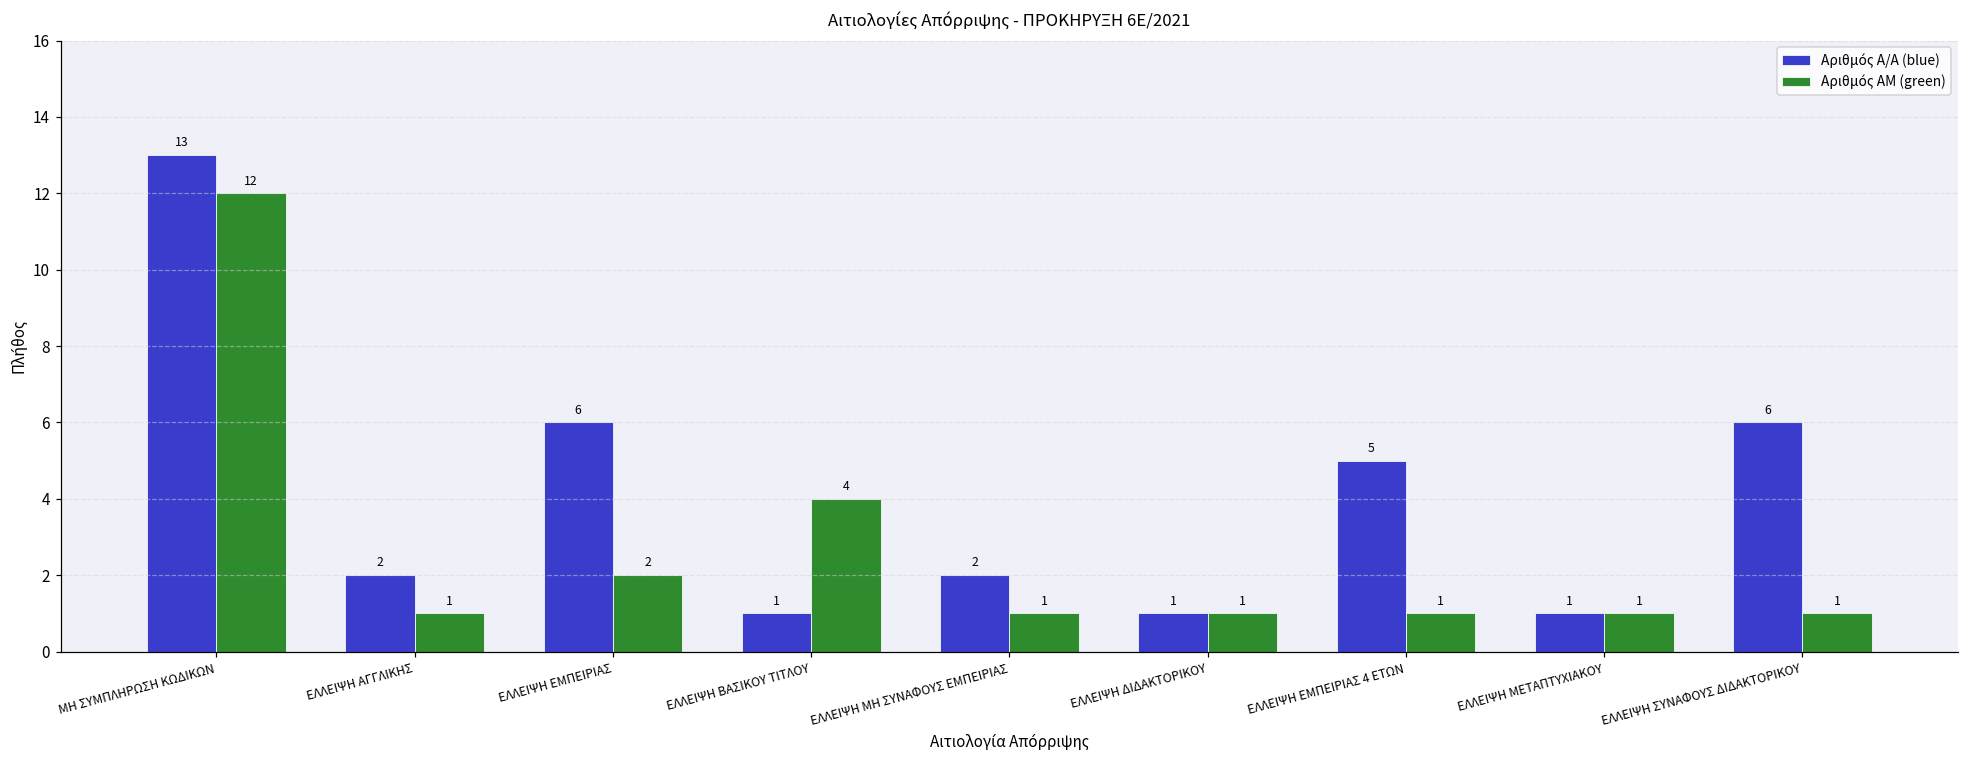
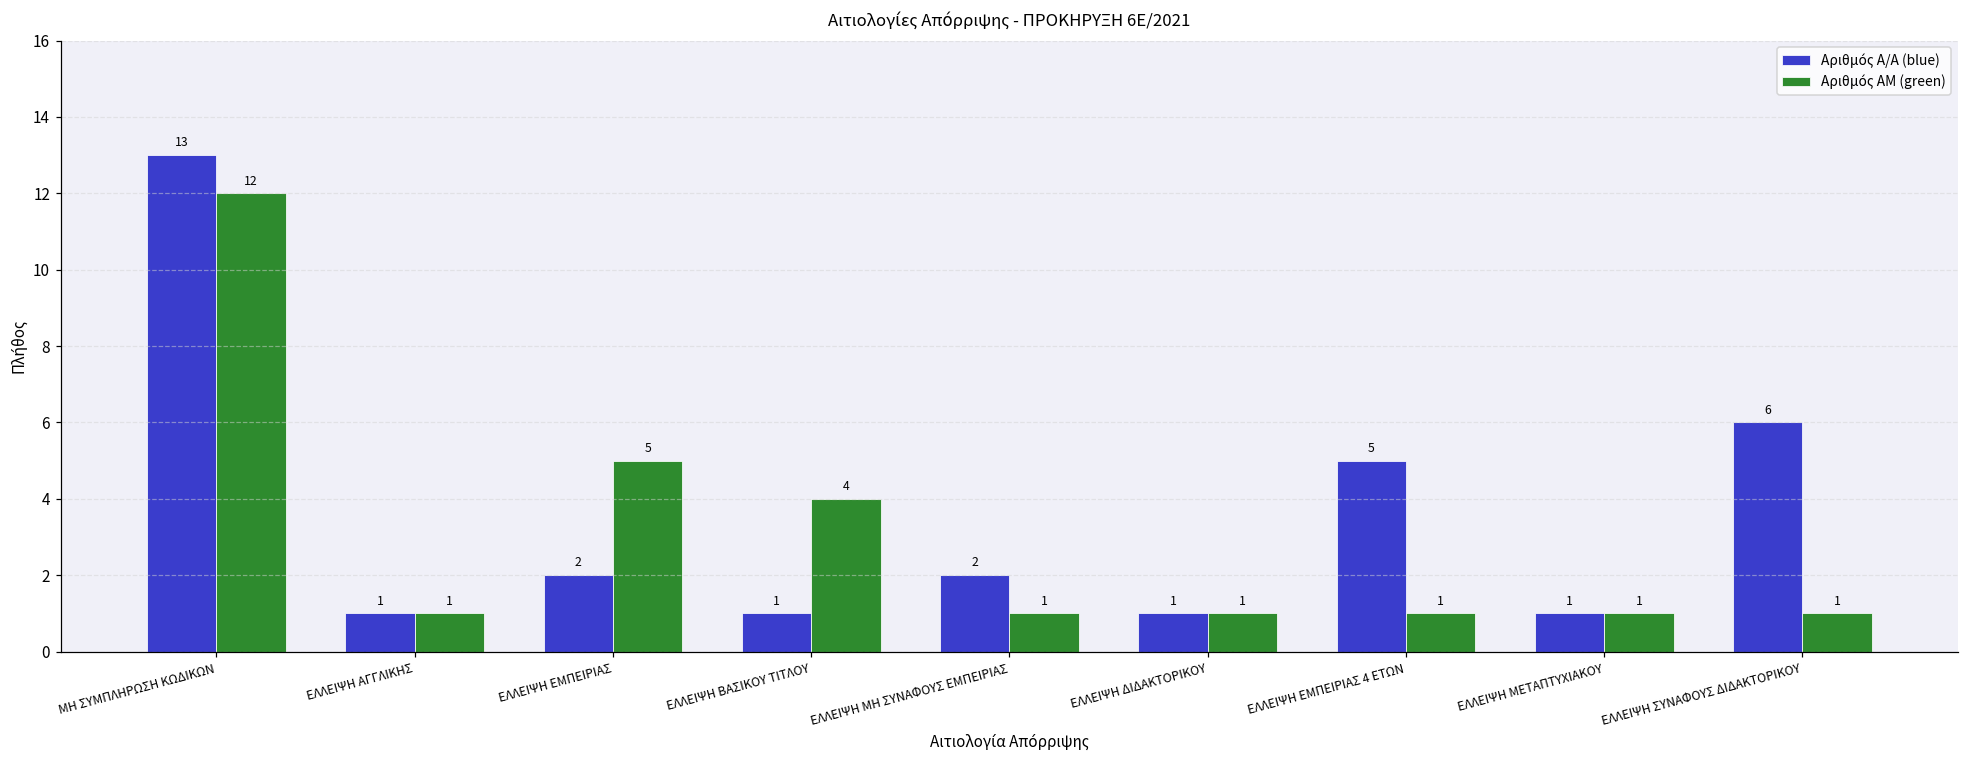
Αριθμός Α/Α (blue), ΕΛΛΕΙΨΗ ΑΓΓΛΙΚΗΣ: 2 -> 1
Αριθμός Α/Α (blue), ΕΛΛΕΙΨΗ ΕΜΠΕΙΡΙΑΣ: 6 -> 2
Αριθμός ΑΜ (green), ΕΛΛΕΙΨΗ ΕΜΠΕΙΡΙΑΣ: 2 -> 5
